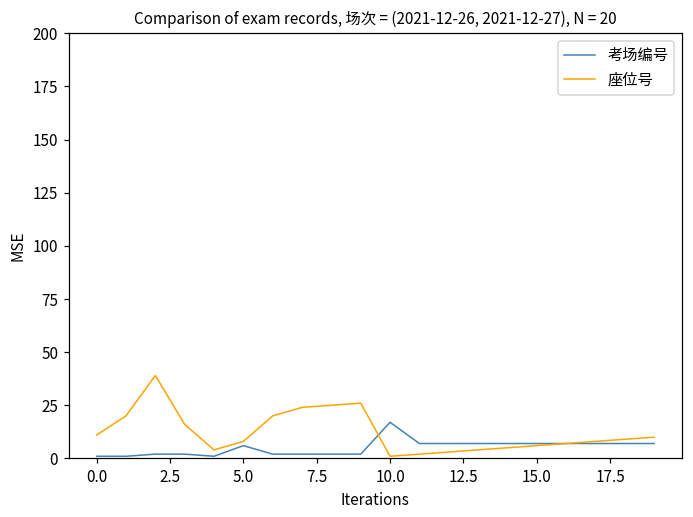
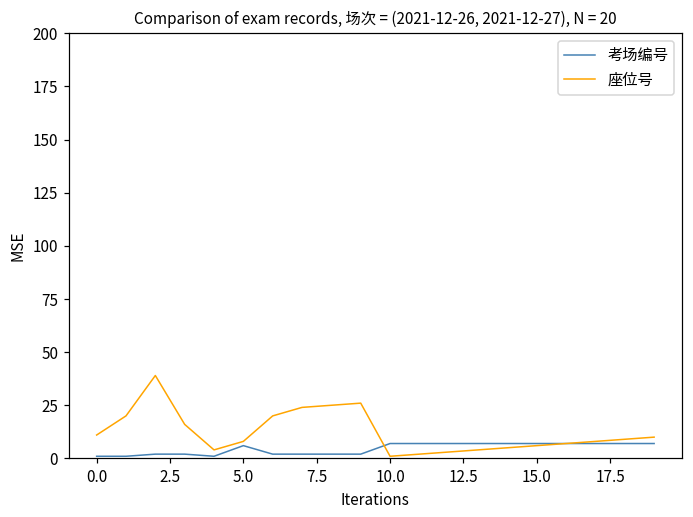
考场编号, 10.0: 17 -> 7
